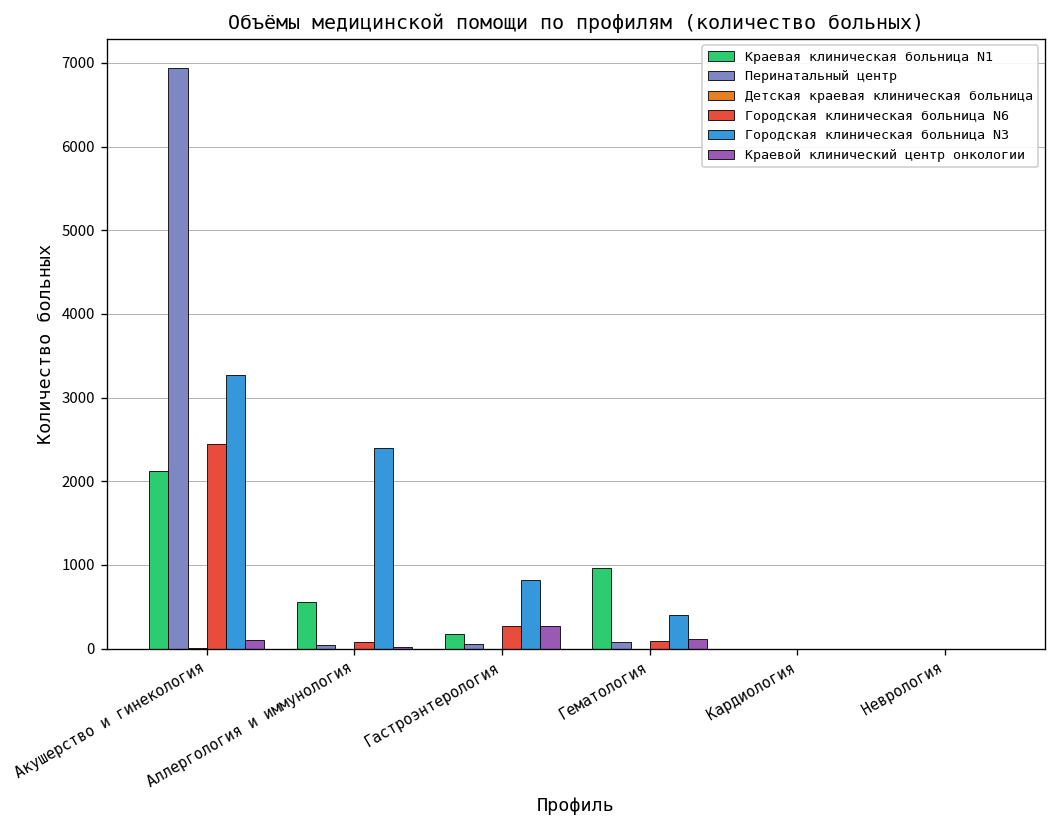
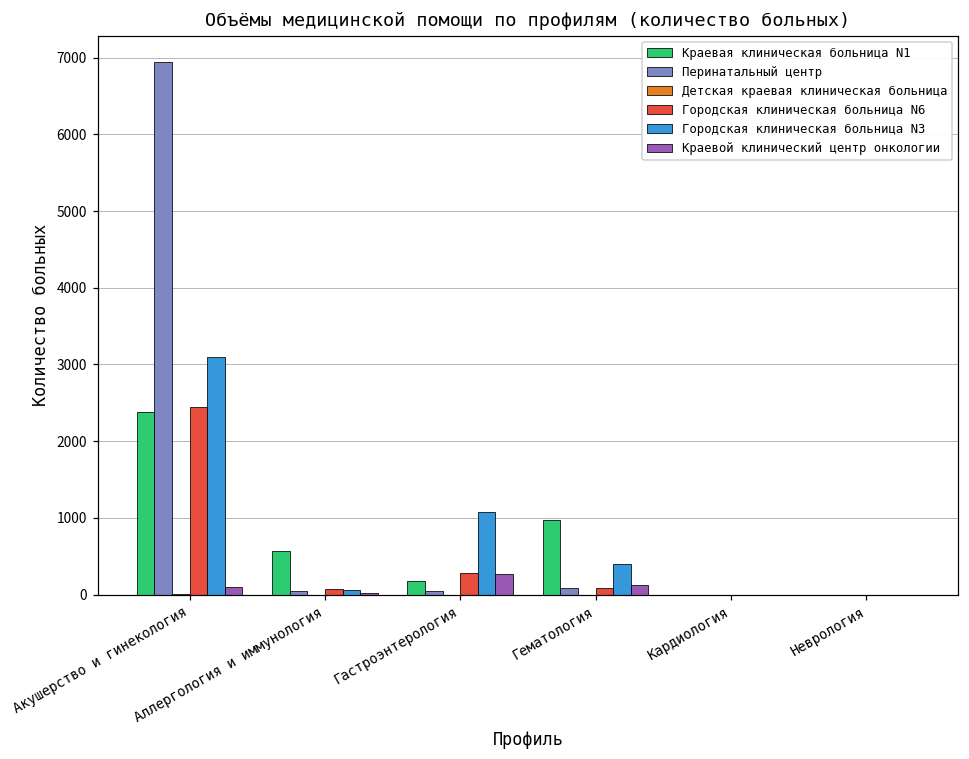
Краевая клиническая больница N1, Акушерство и гинекология: 2100 -> 2400
Городская клиническая больница N3, Акушерство и гинекология: 3300 -> 3100
Городская клиническая больница N3, Аллергология и иммунология: 2400 -> 100
Городская клиническая больница N3, Гастроэнтерология: 800 -> 1100
